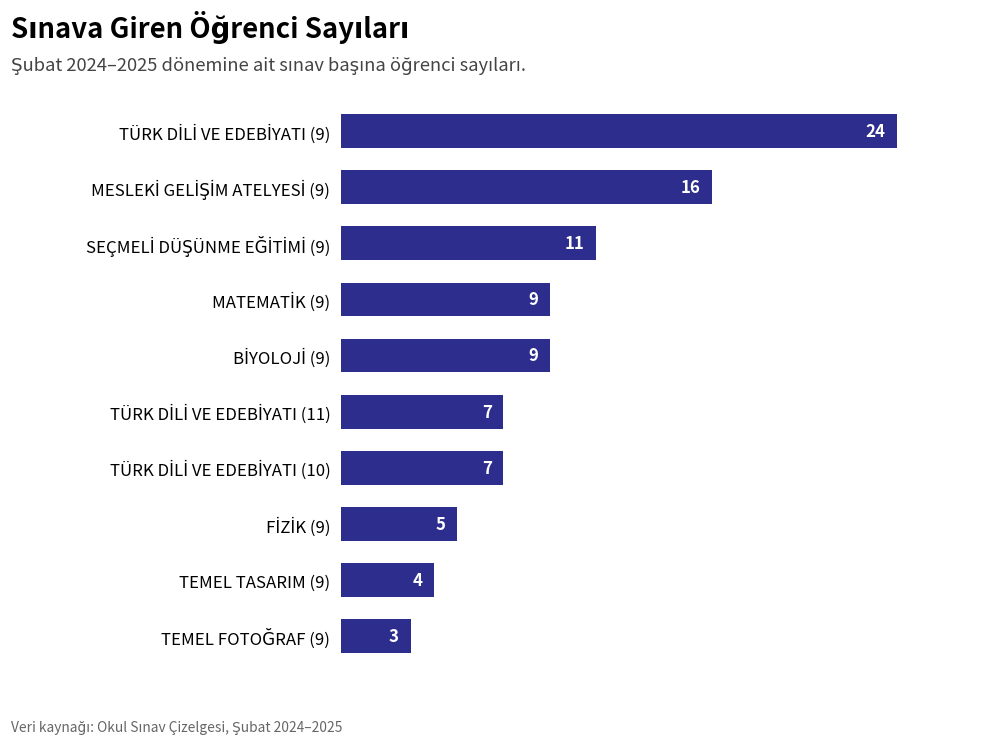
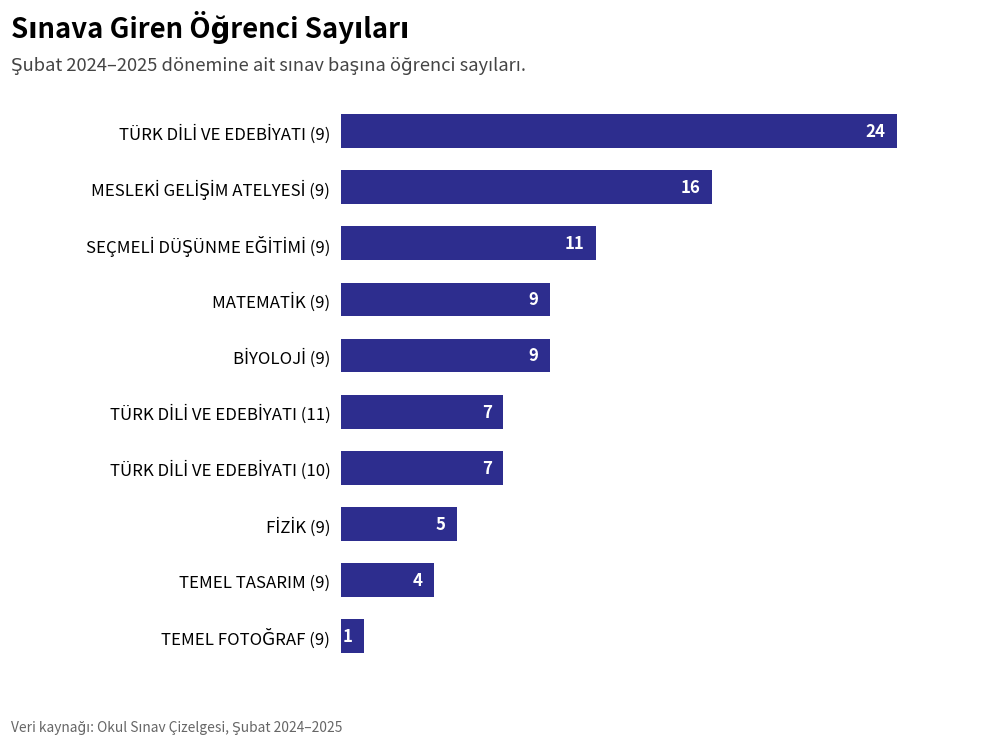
TEMEL FOTOĞRAF (9): 3 -> 1
